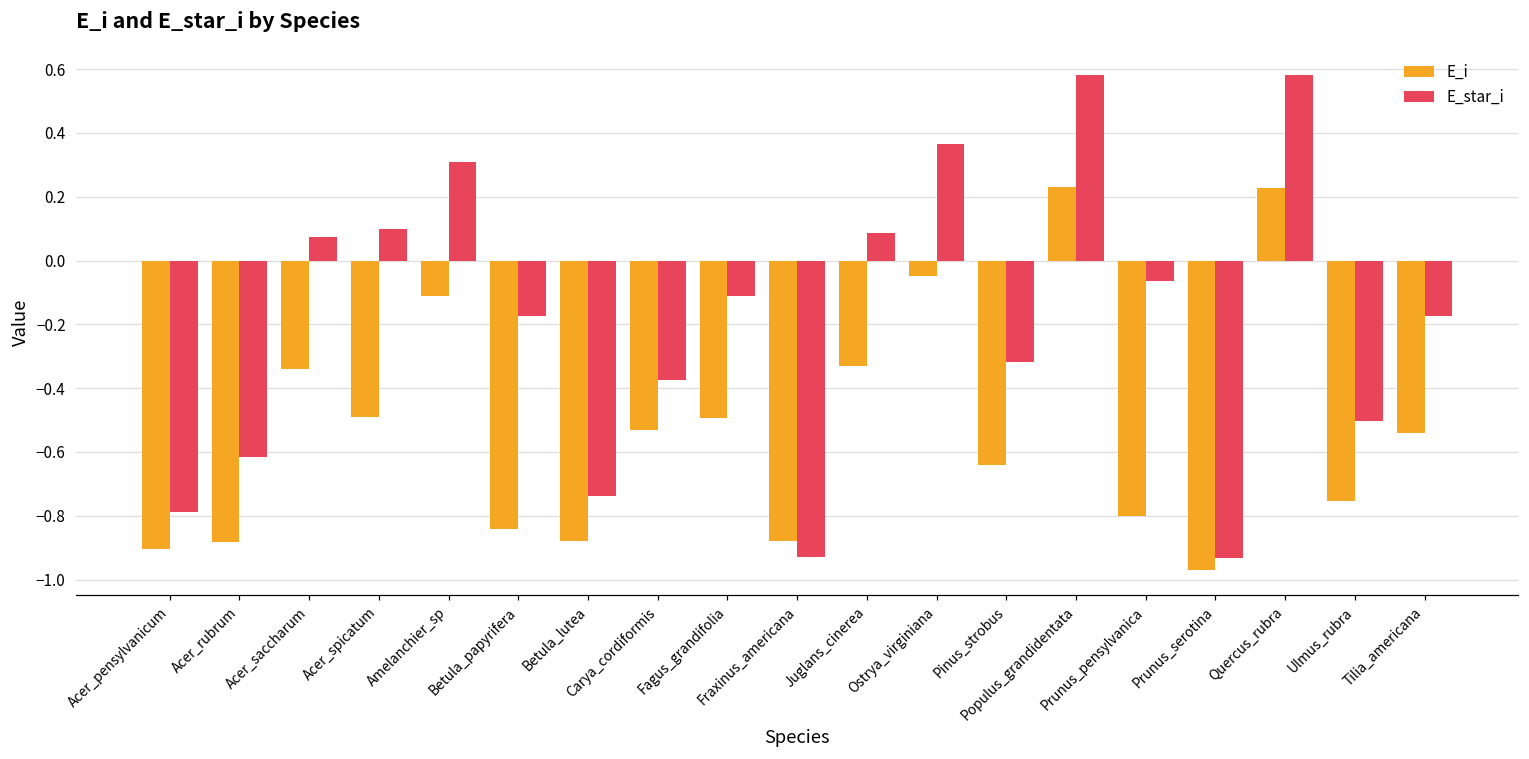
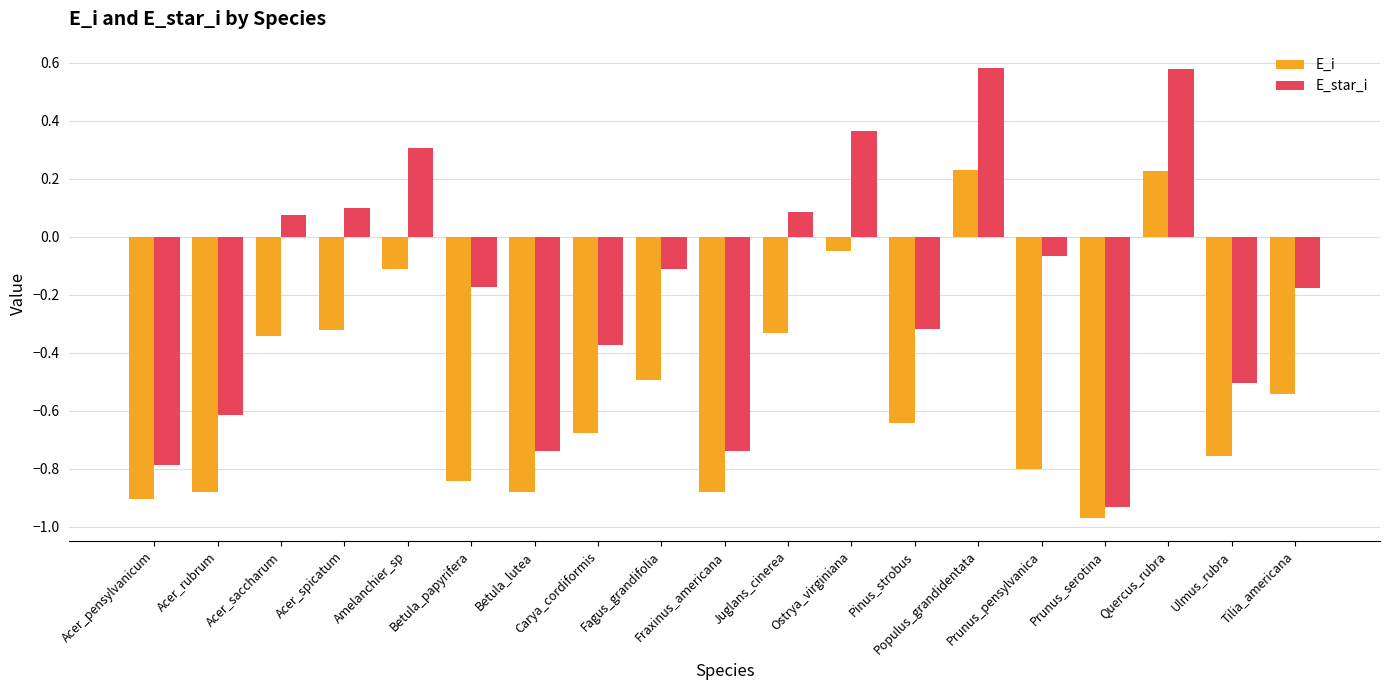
E_i, Acer_spicatum: -0.49 -> -0.32
E_i, Carya_cordiformis: -0.53 -> -0.68
E_star_i, Fraxinus_americana: -0.93 -> -0.74
